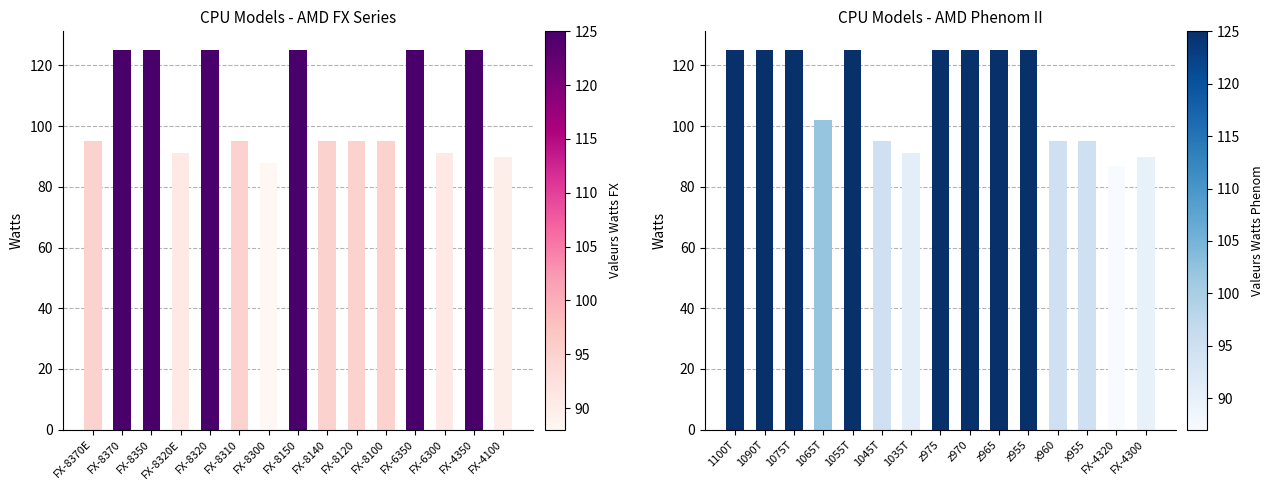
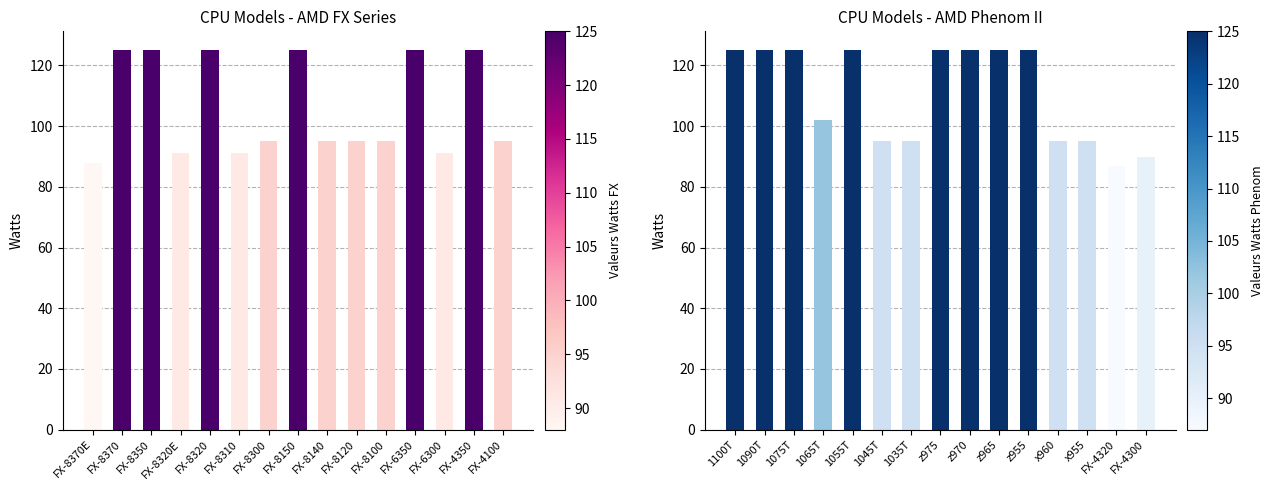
CPU Models - AMD FX Series, FX-8370E: 95 -> 88
CPU Models - AMD FX Series, FX-8310: 95 -> 91
CPU Models - AMD FX Series, FX-8300: 88 -> 95
CPU Models - AMD FX Series, FX-4100: 90 -> 95
CPU Models - AMD Phenom II, 1035T: 91 -> 95
